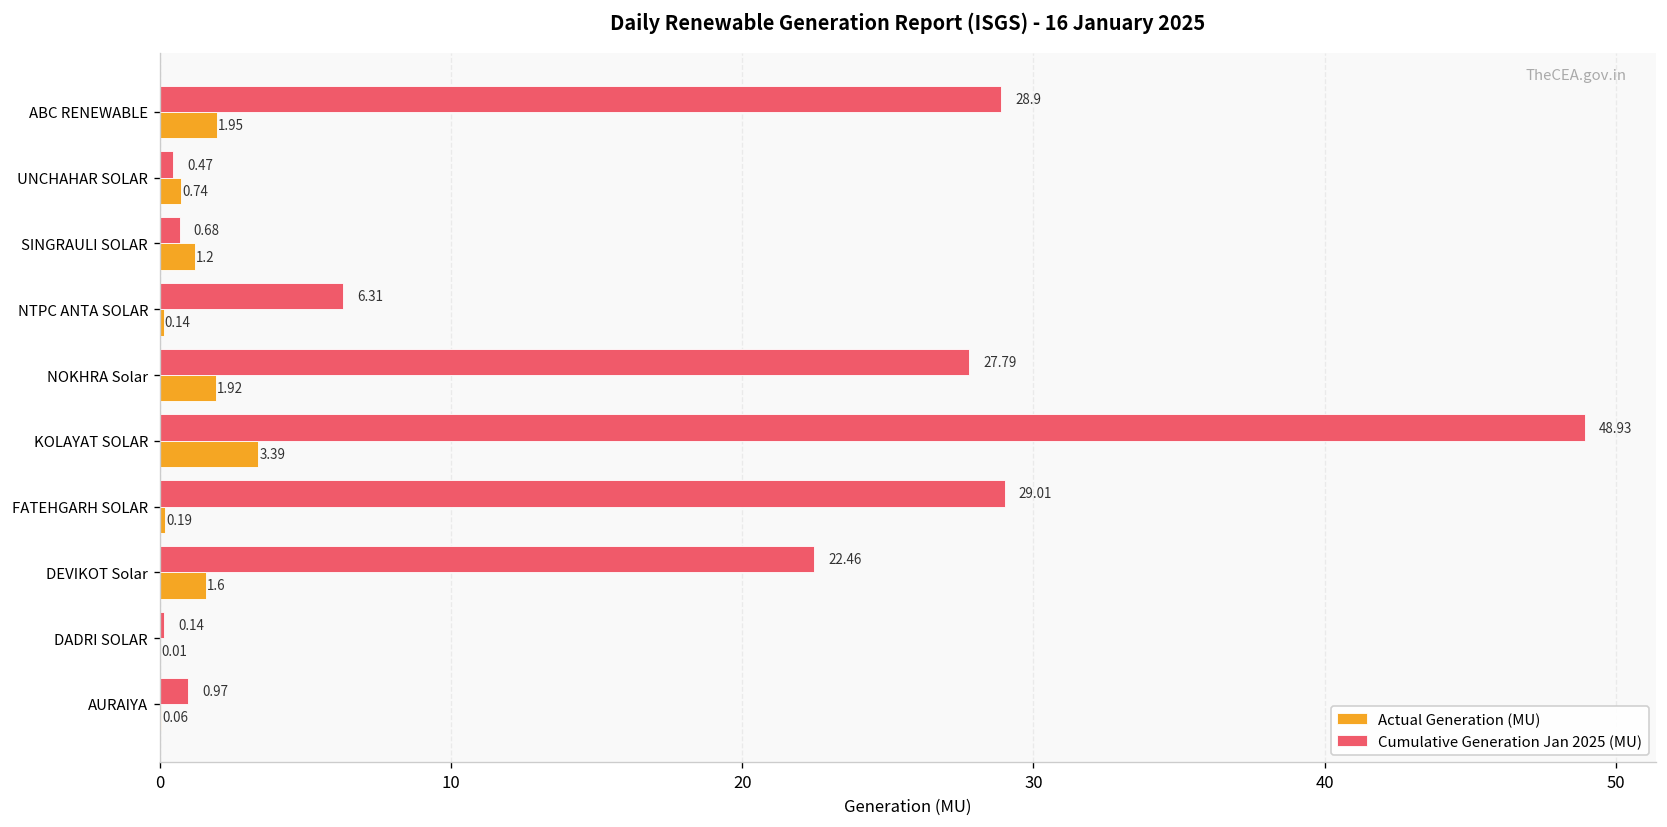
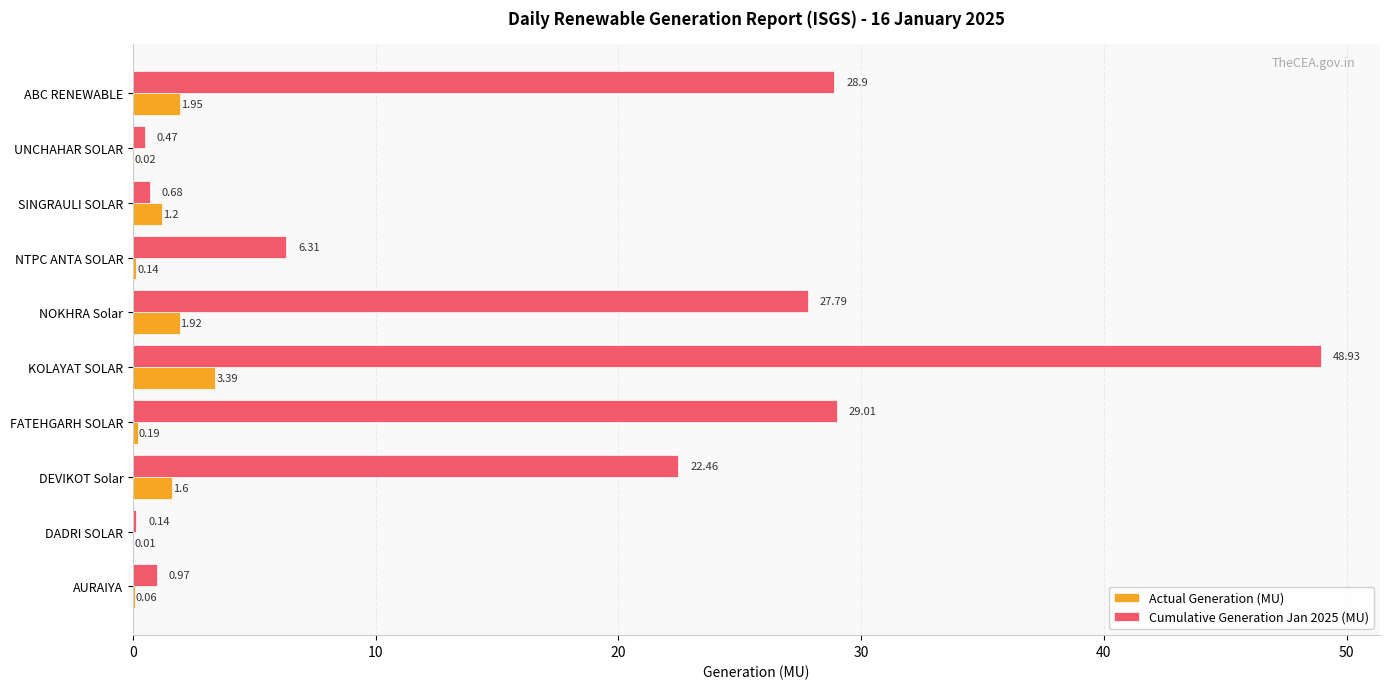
Actual Generation (MU), UNCHAHAR SOLAR: 0.74 -> 0.02
